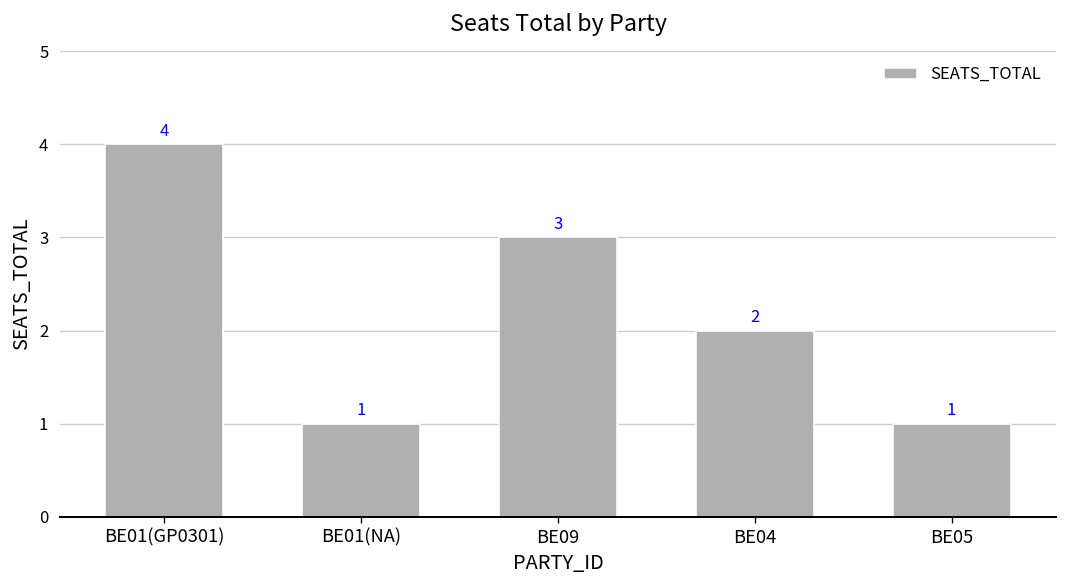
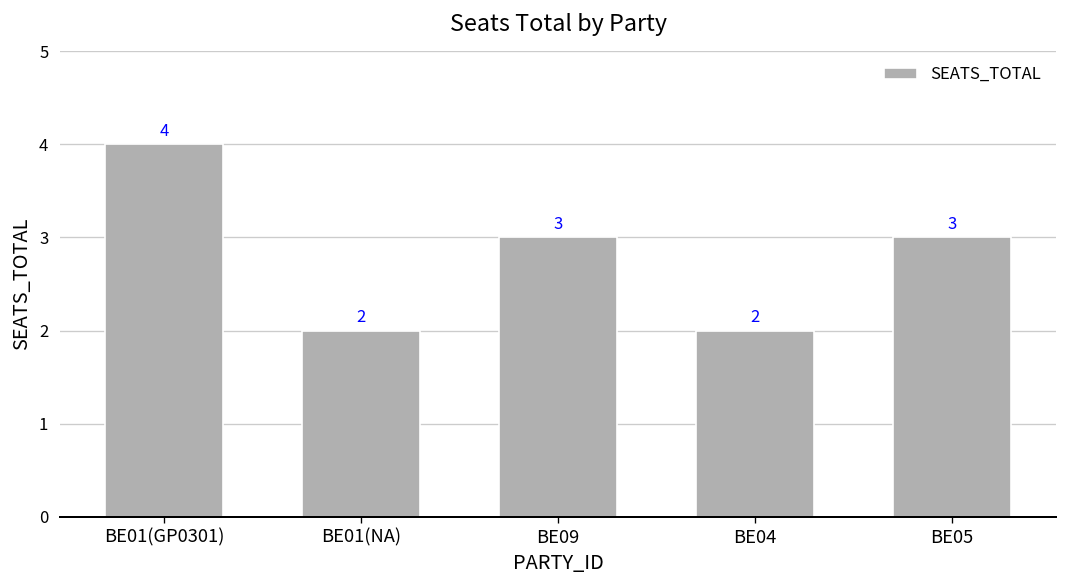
BE01(NA): 1 -> 2
BE05: 1 -> 3
